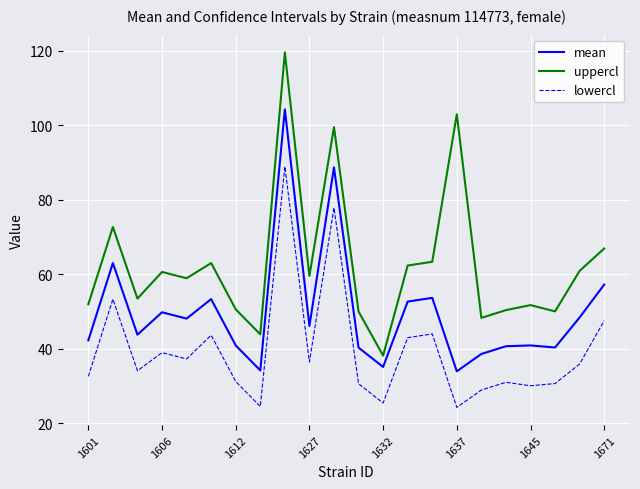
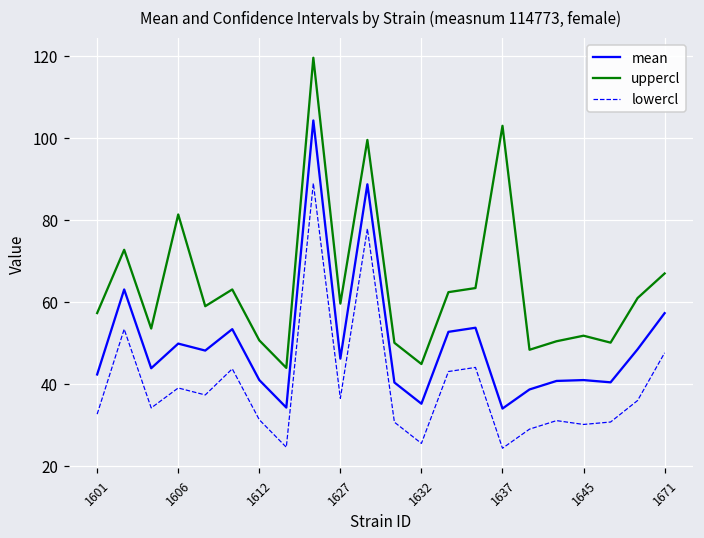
uppercl, 1601: 52 -> 57
uppercl, 1606: 61 -> 81
uppercl, 1632: 38 -> 45
